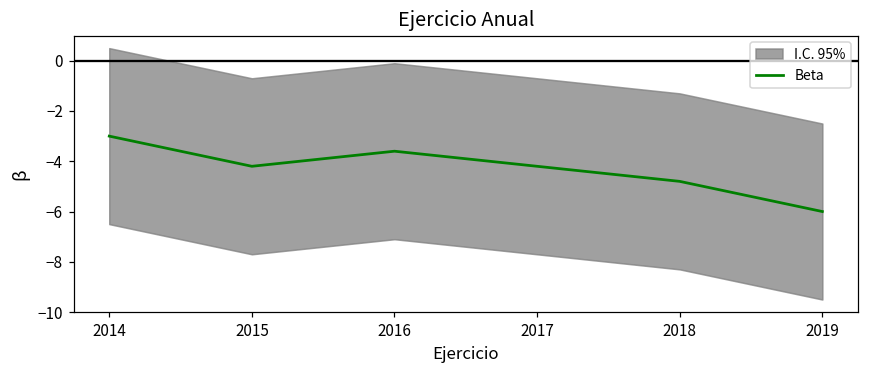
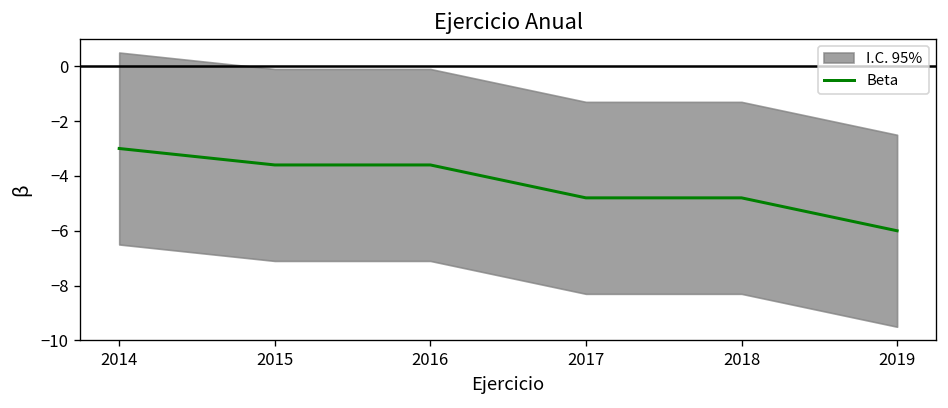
Beta, 2015: -4.2 -> -3.6
Beta, 2017: -4.2 -> -4.8
